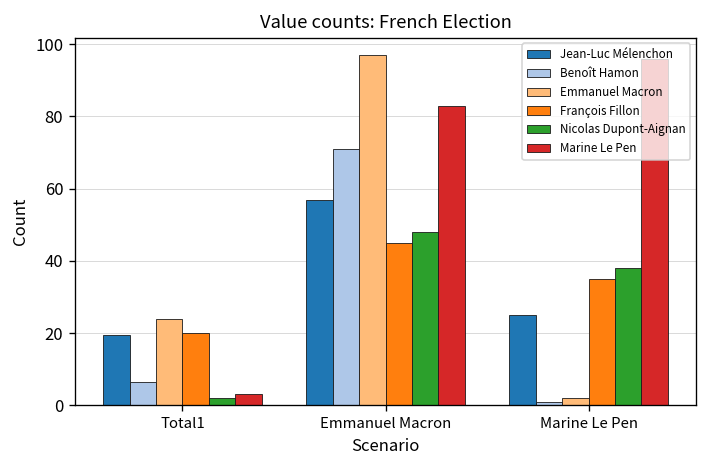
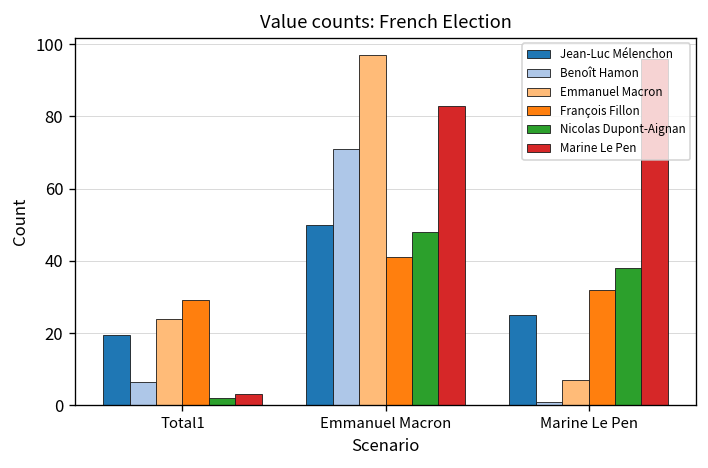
François Fillon, Total1: 20 -> 29
Jean-Luc Mélenchon, Emmanuel Macron: 57 -> 50
François Fillon, Emmanuel Macron: 45 -> 41
Emmanuel Macron, Marine Le Pen: 2 -> 7
François Fillon, Marine Le Pen: 35 -> 32
